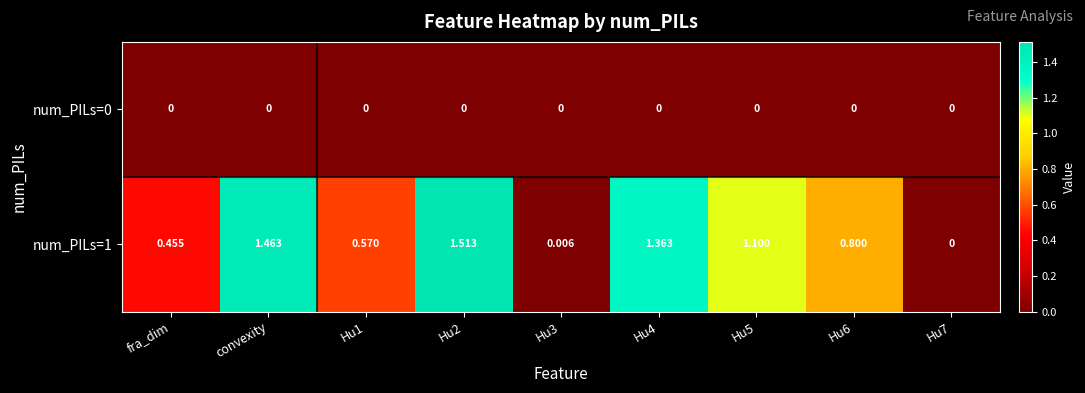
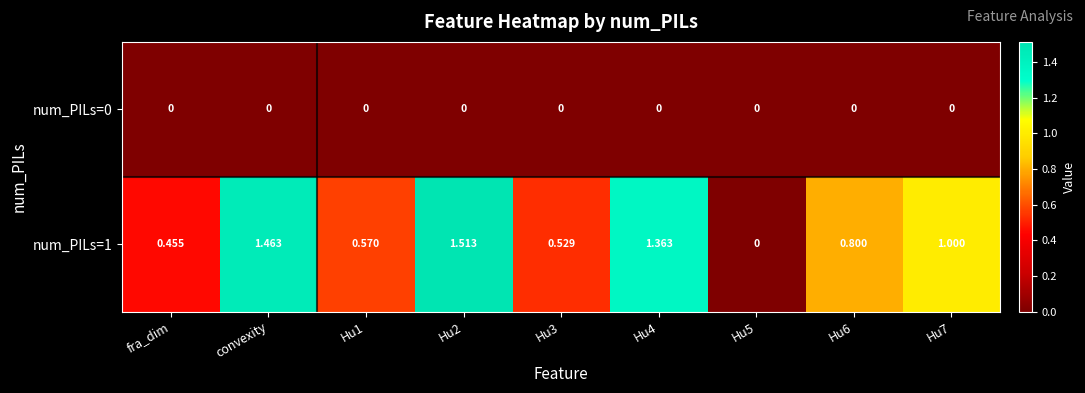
num_PILs=1, Hu3: 0.006 -> 0.529
num_PILs=1, Hu5: 1.100 -> 0
num_PILs=1, Hu7: 0 -> 1.000
